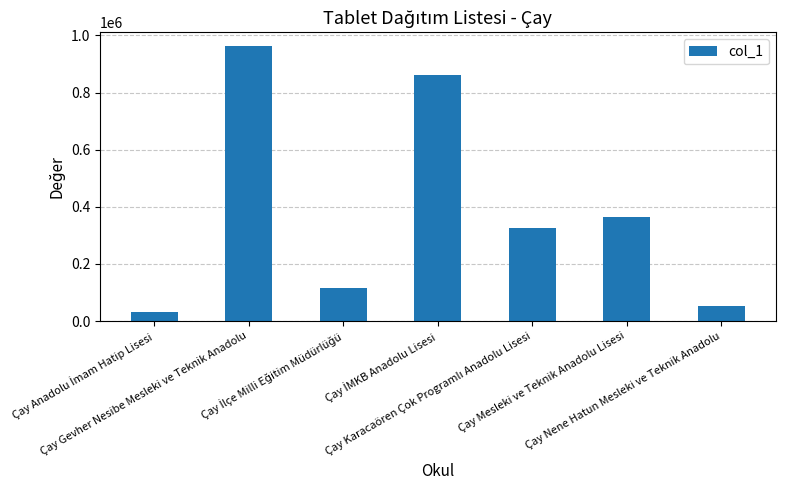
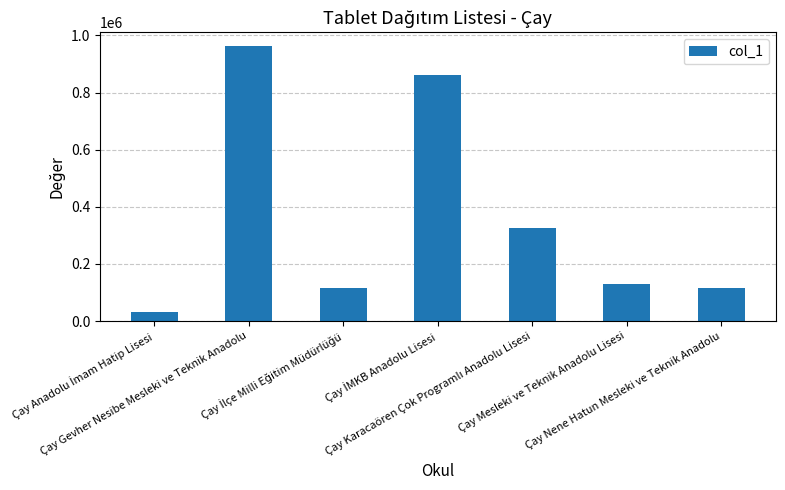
Çay Mesleki ve Teknik Anadolu Lisesi: 370000 -> 130000
Çay Nene Hatun Mesleki ve Teknik Anadolu: 50000 -> 120000
